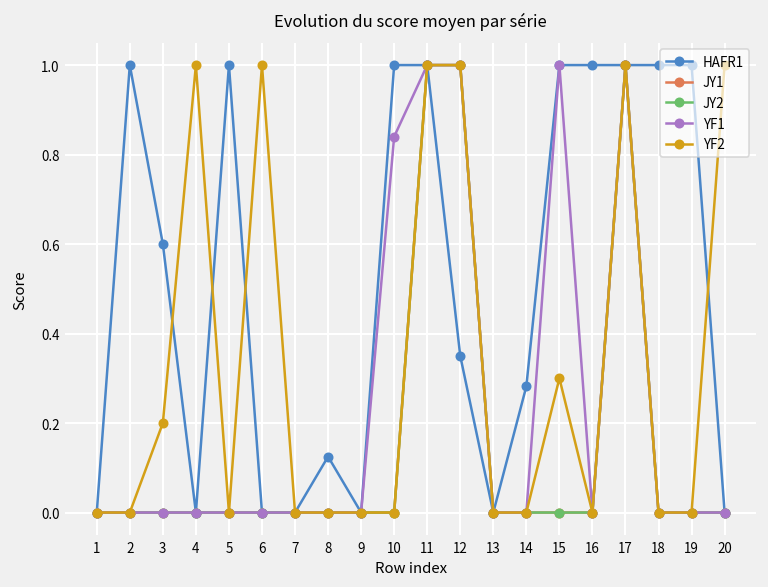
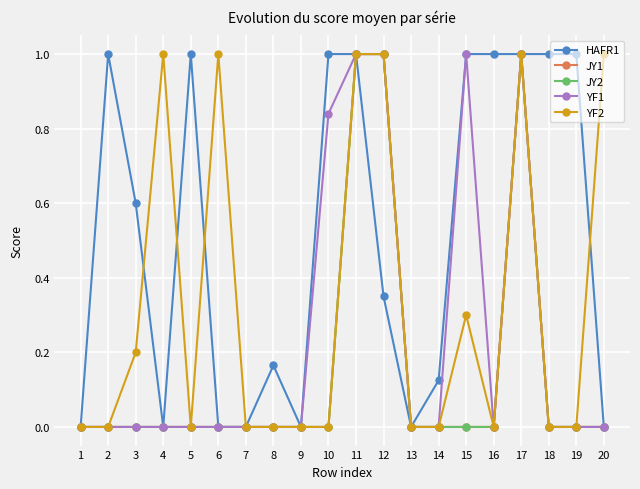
HAFR1, 8: 0.13 -> 0.17
HAFR1, 14: 0.28 -> 0.13
